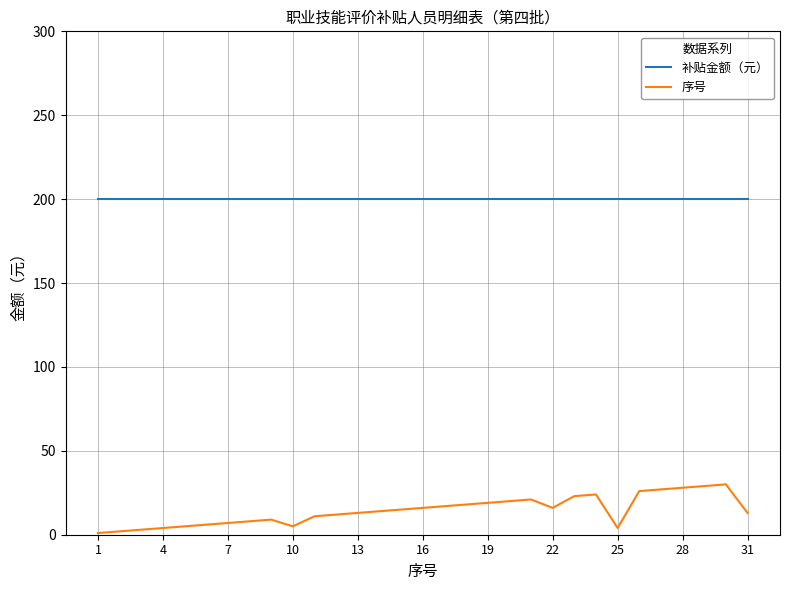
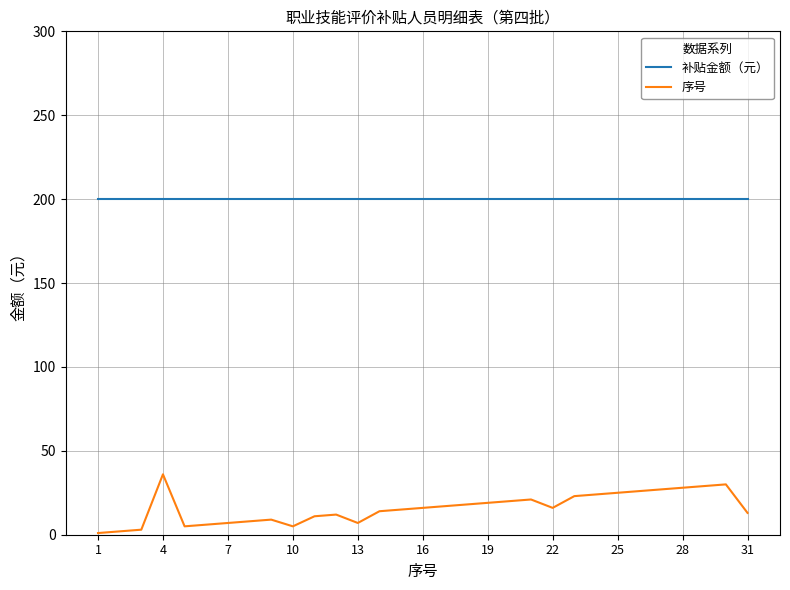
序号, 4: 4 -> 36
序号, 13: 13 -> 7
序号, 25: 4 -> 25
